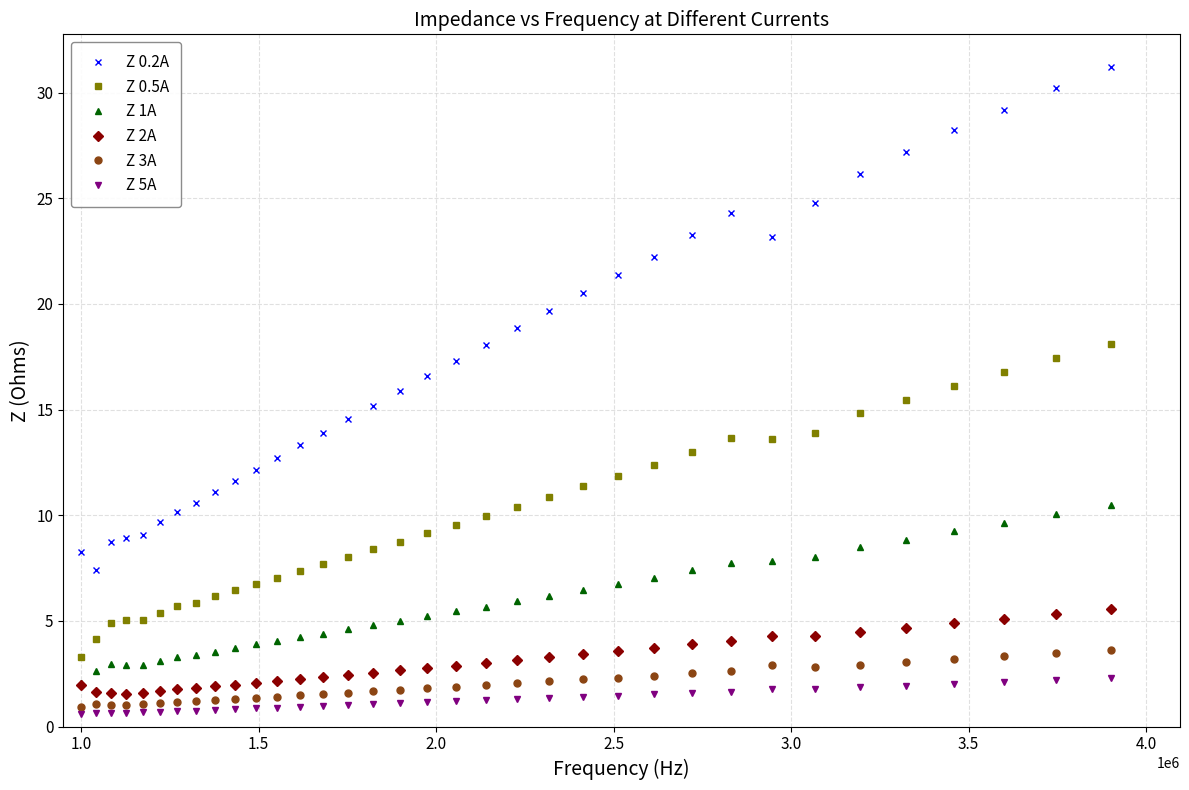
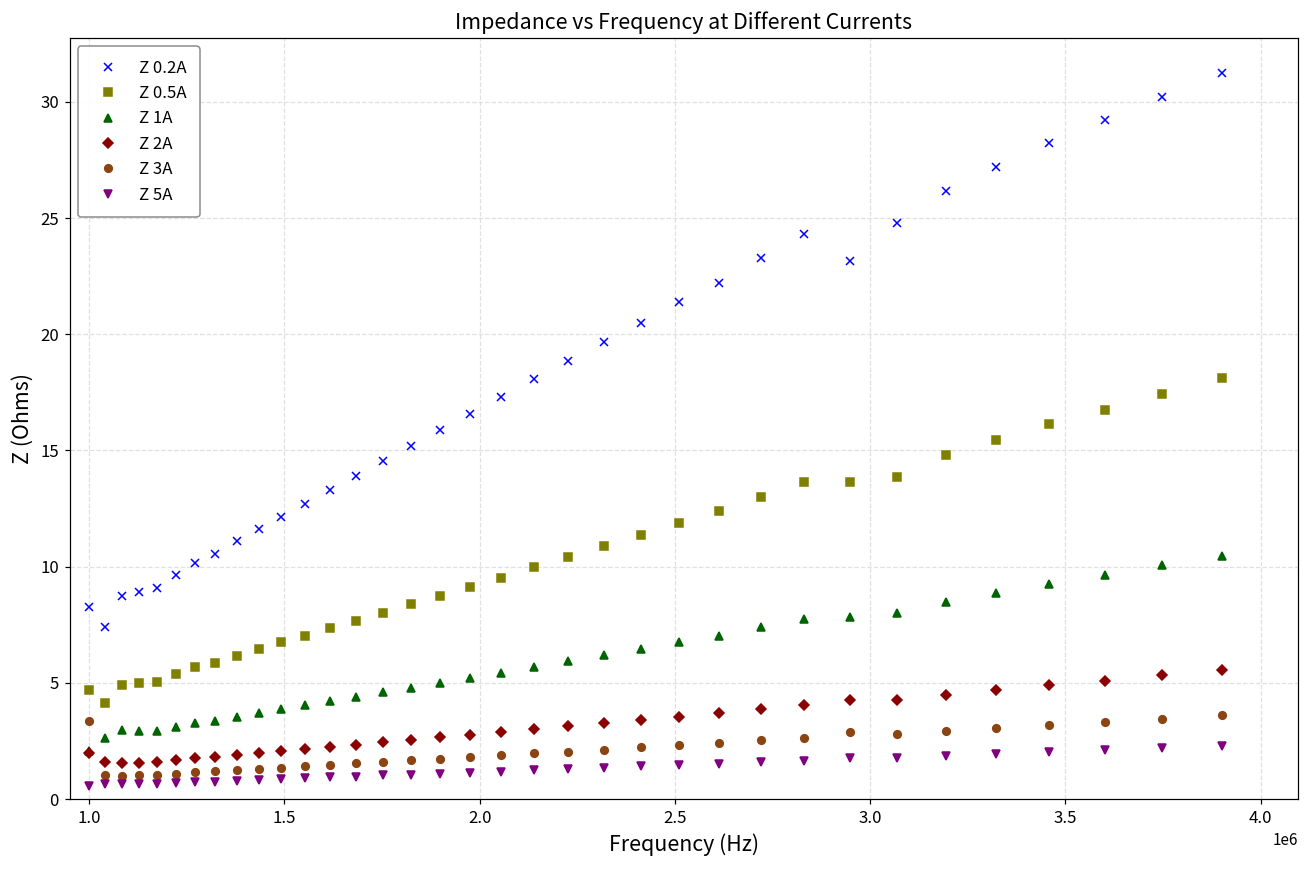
Z 0.5A, 1.0: 3.3 -> 4.7
Z 3A, 1.0: 0.9 -> 3.4
